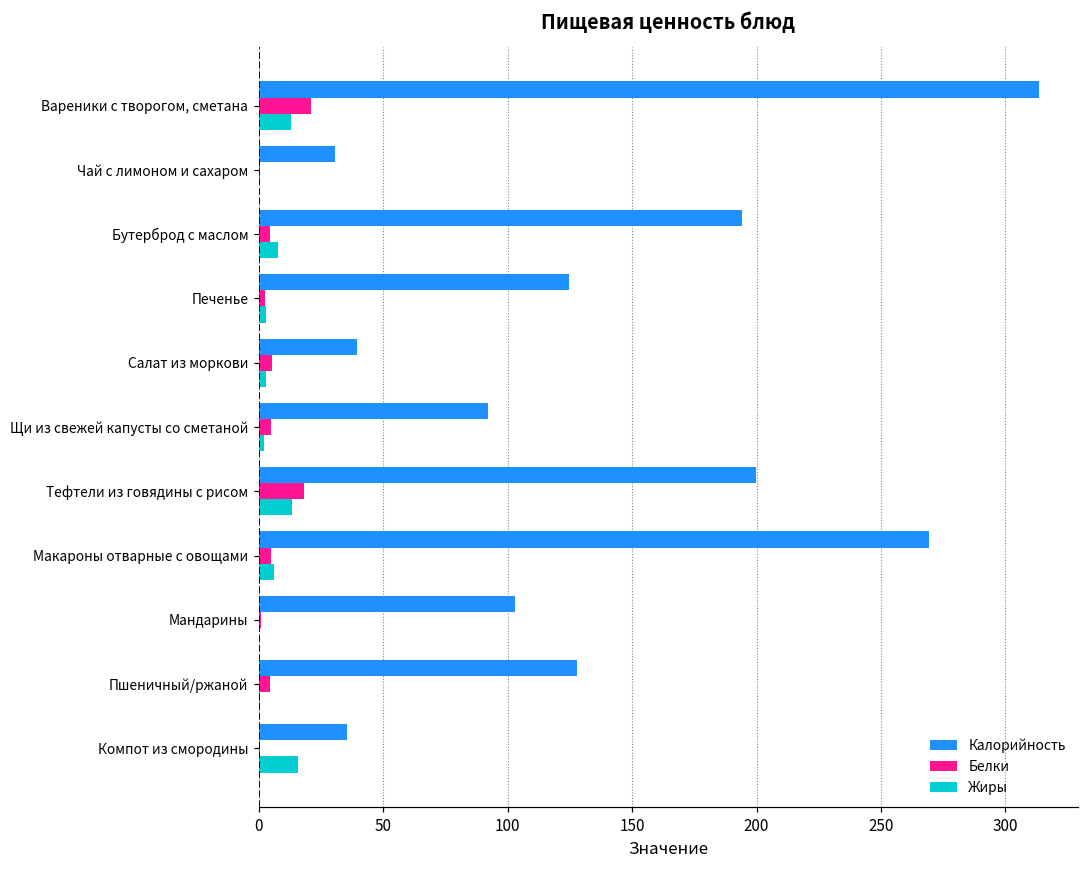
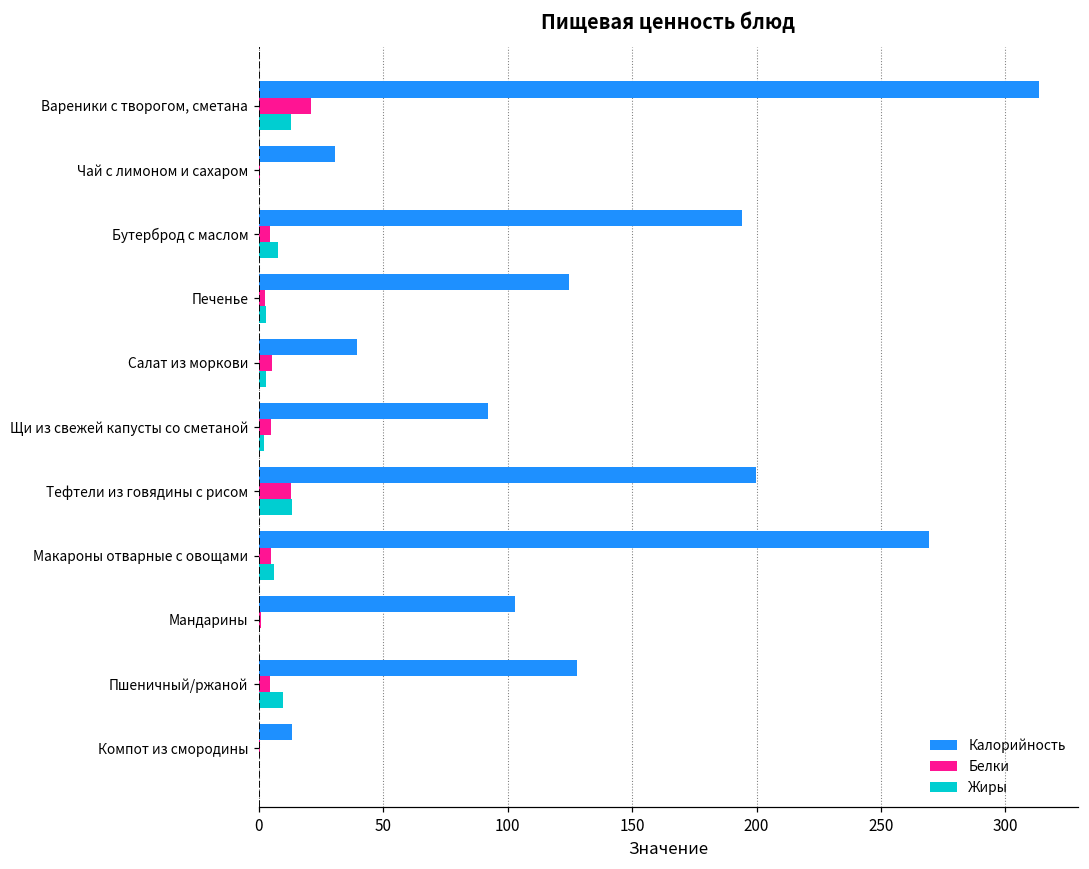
Белки, Тефтели из говядины с рисом: 18 -> 13
Жиры, Пшеничный/ржаной: 1 -> 10
Калорийность, Компот из смородины: 36 -> 13
Жиры, Компот из смородины: 16 -> 0
